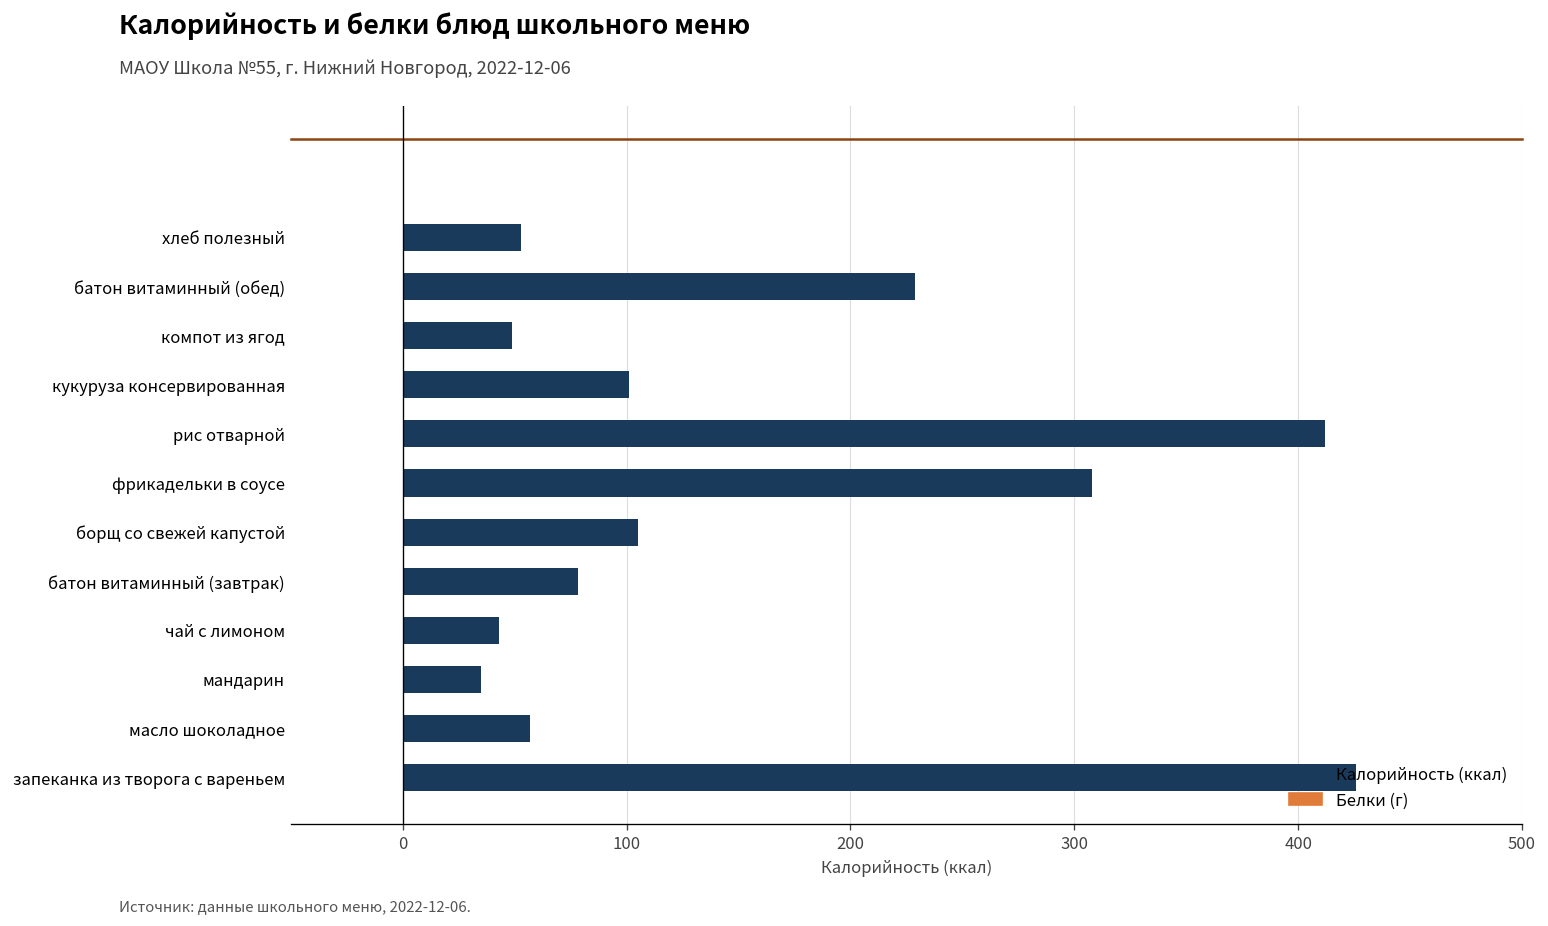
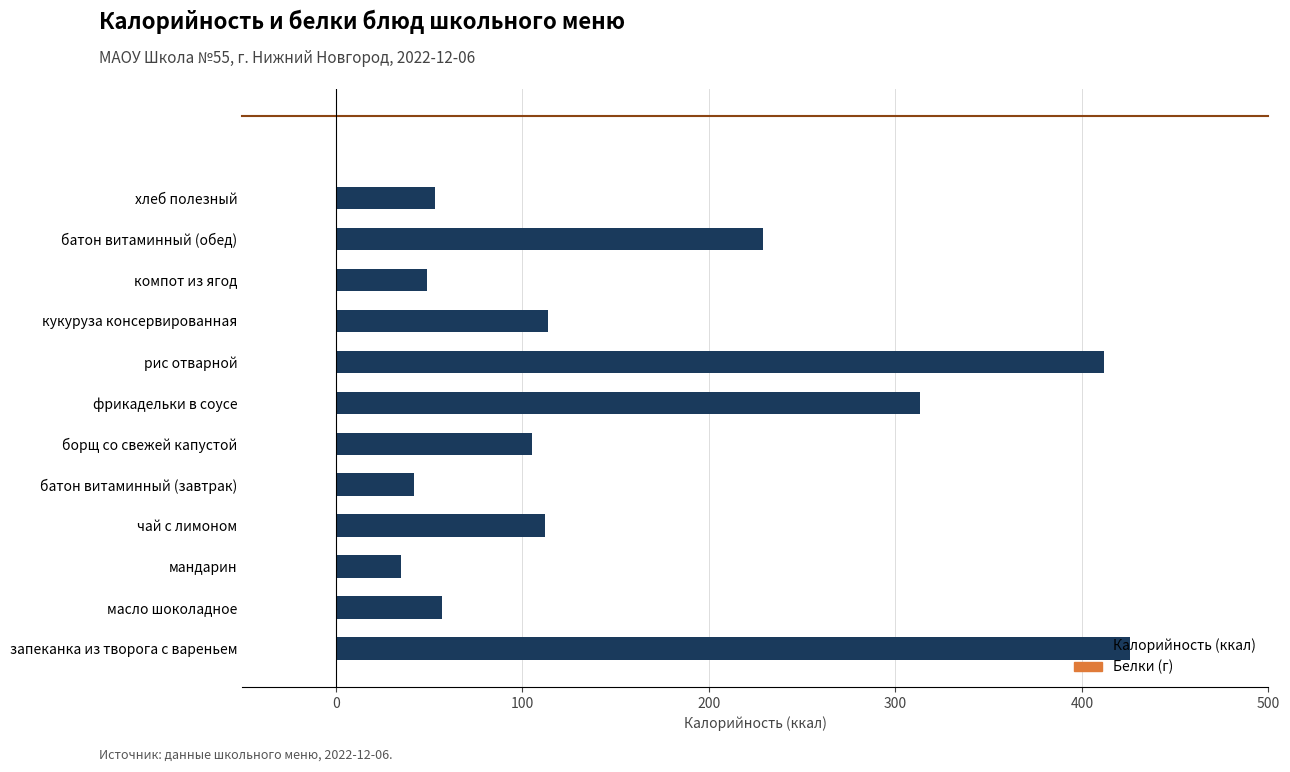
кукуруза консервированная: 101 -> 114
фрикадельки в соусе: 308 -> 313
батон витаминный (завтрак): 78 -> 42
чай с лимоном: 43 -> 112
